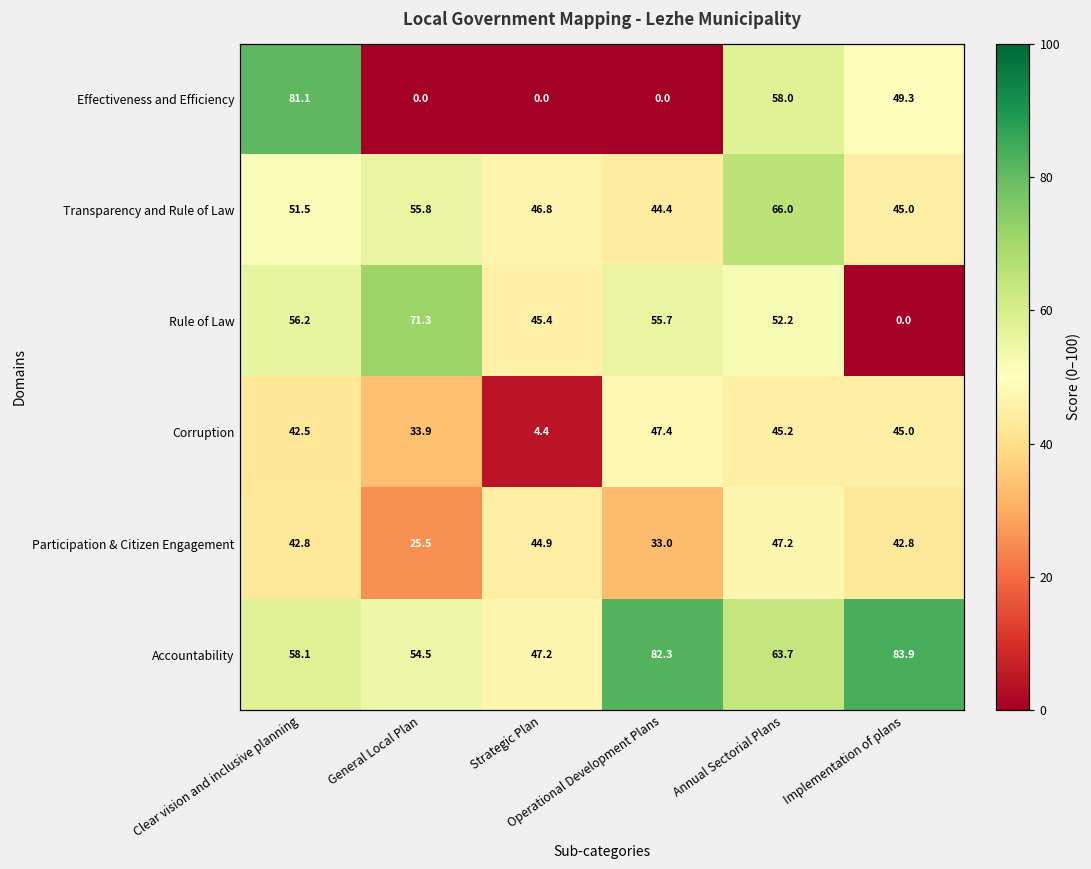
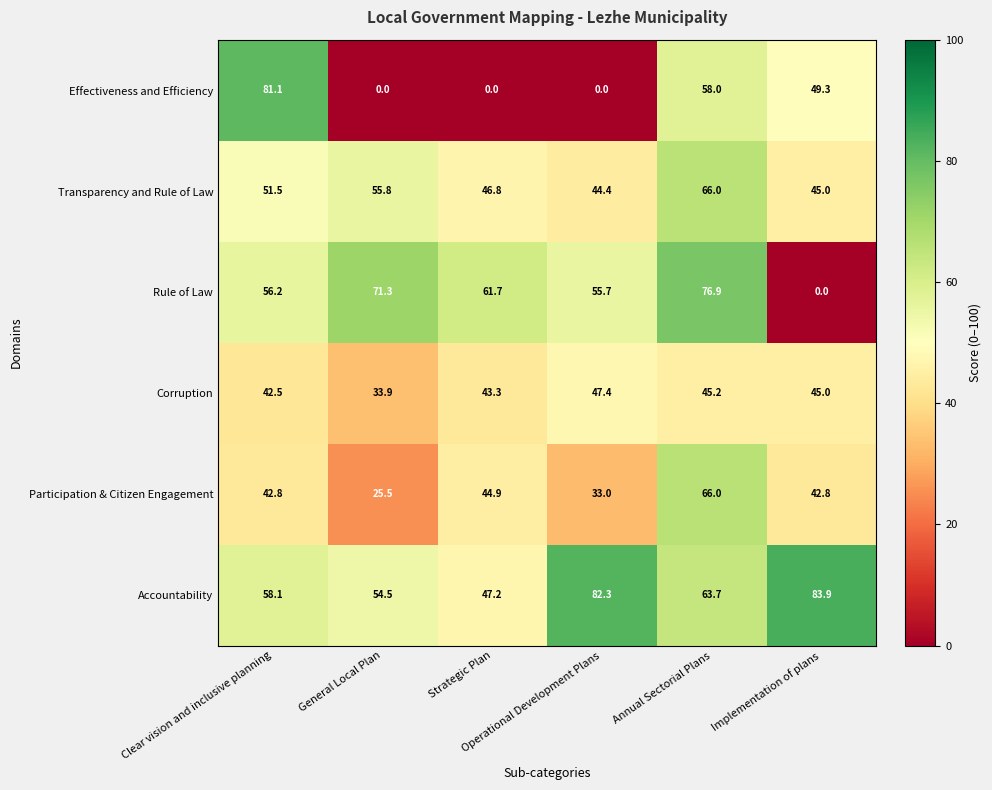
Rule of Law, Strategic Plan: 45.4 -> 61.7
Rule of Law, Annual Sectorial Plans: 52.2 -> 76.9
Corruption, Strategic Plan: 4.4 -> 43.3
Participation & Citizen Engagement, Annual Sectorial Plans: 47.2 -> 66.0
